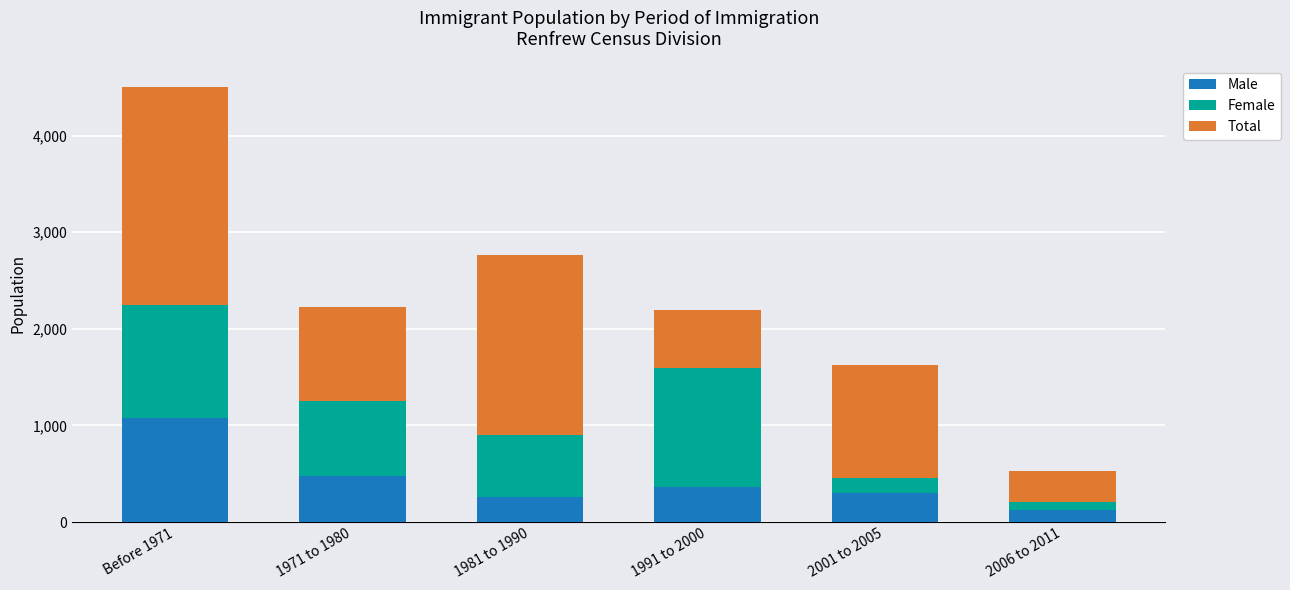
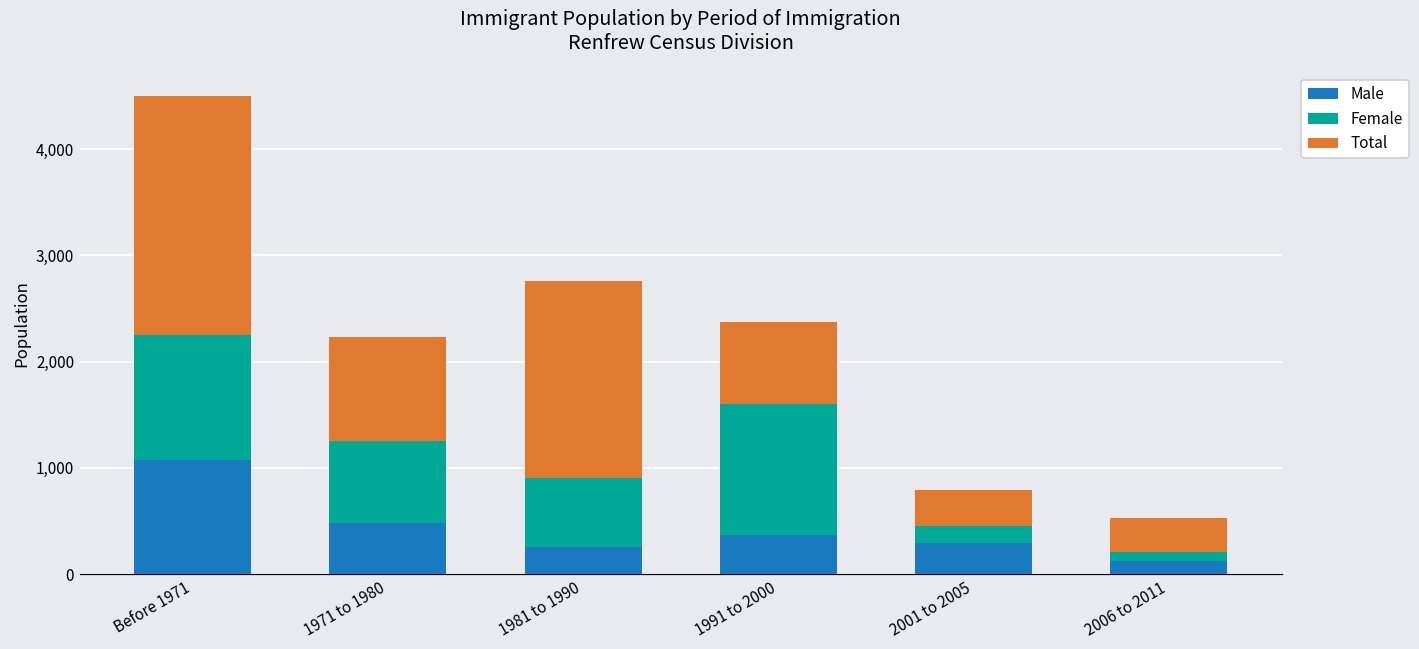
Total, 1991 to 2000: 600 -> 800
Total, 2001 to 2005: 1,200 -> 300
